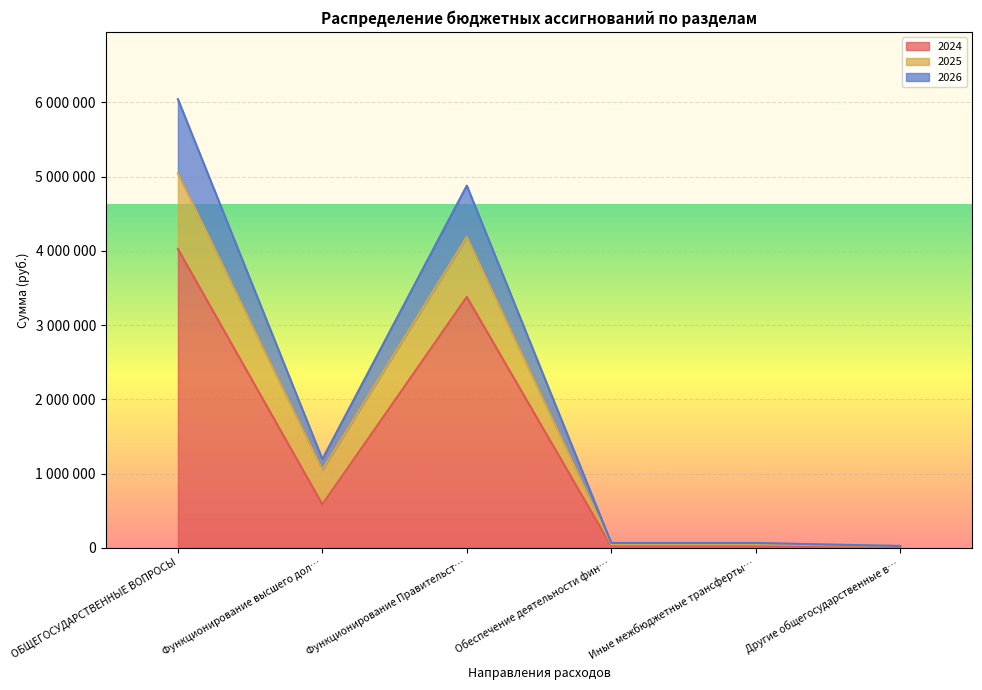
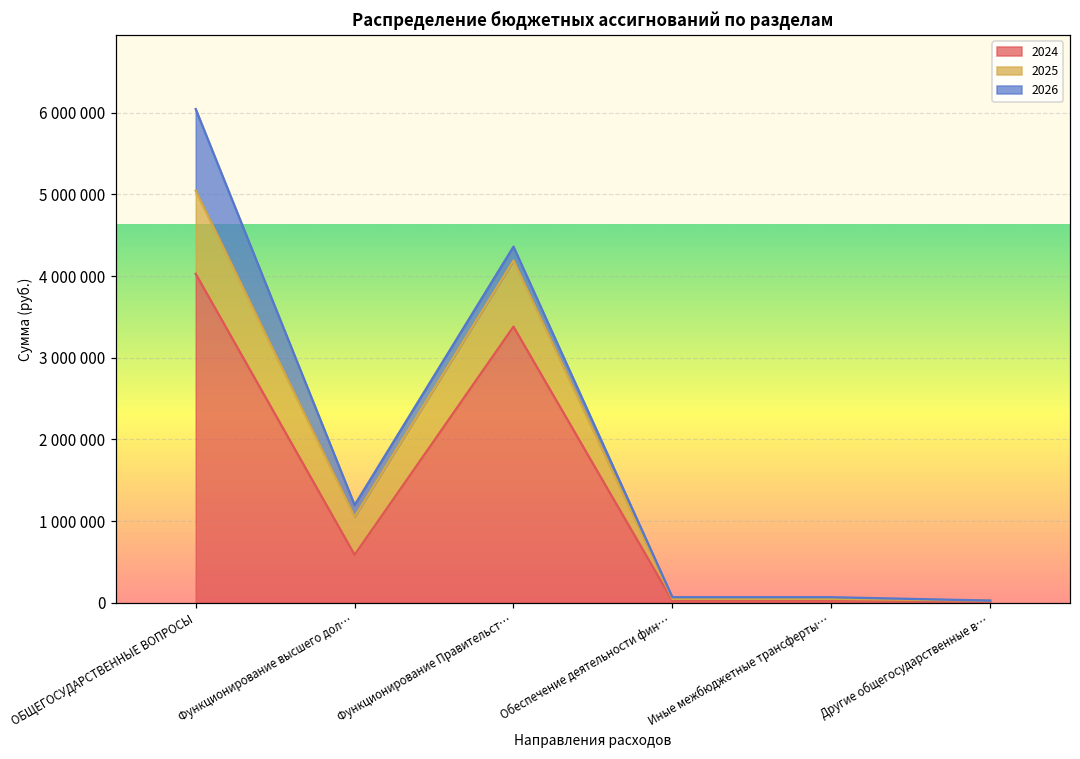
2026, Функционирование Правительст…: 700000 -> 200000
